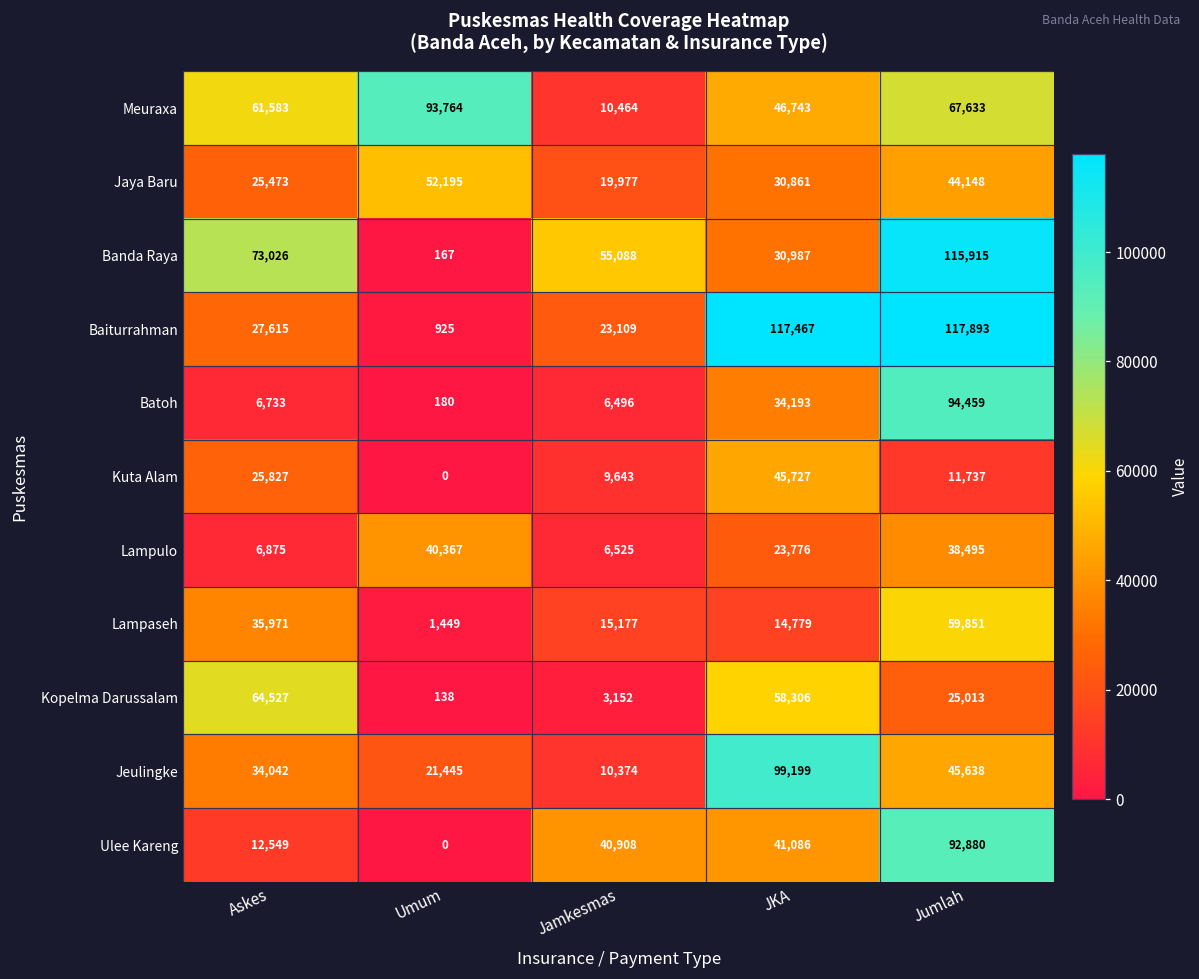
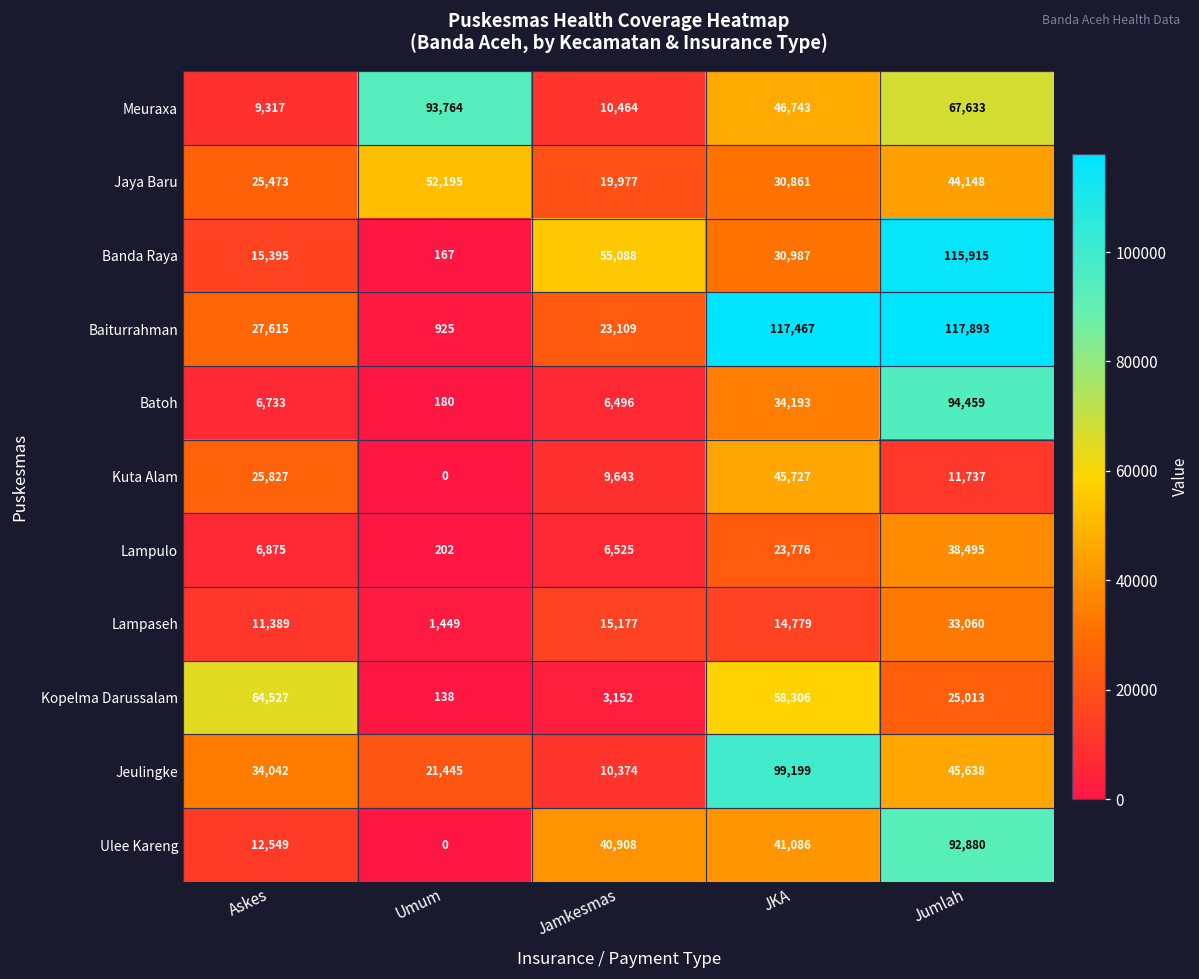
Meuraxa, Askes: 61,583 -> 9,317
Banda Raya, Askes: 73,026 -> 15,395
Lampulo, Umum: 40,367 -> 202
Lampaseh, Askes: 35,971 -> 11,389
Lampaseh, Jumlah: 59,851 -> 33,060
